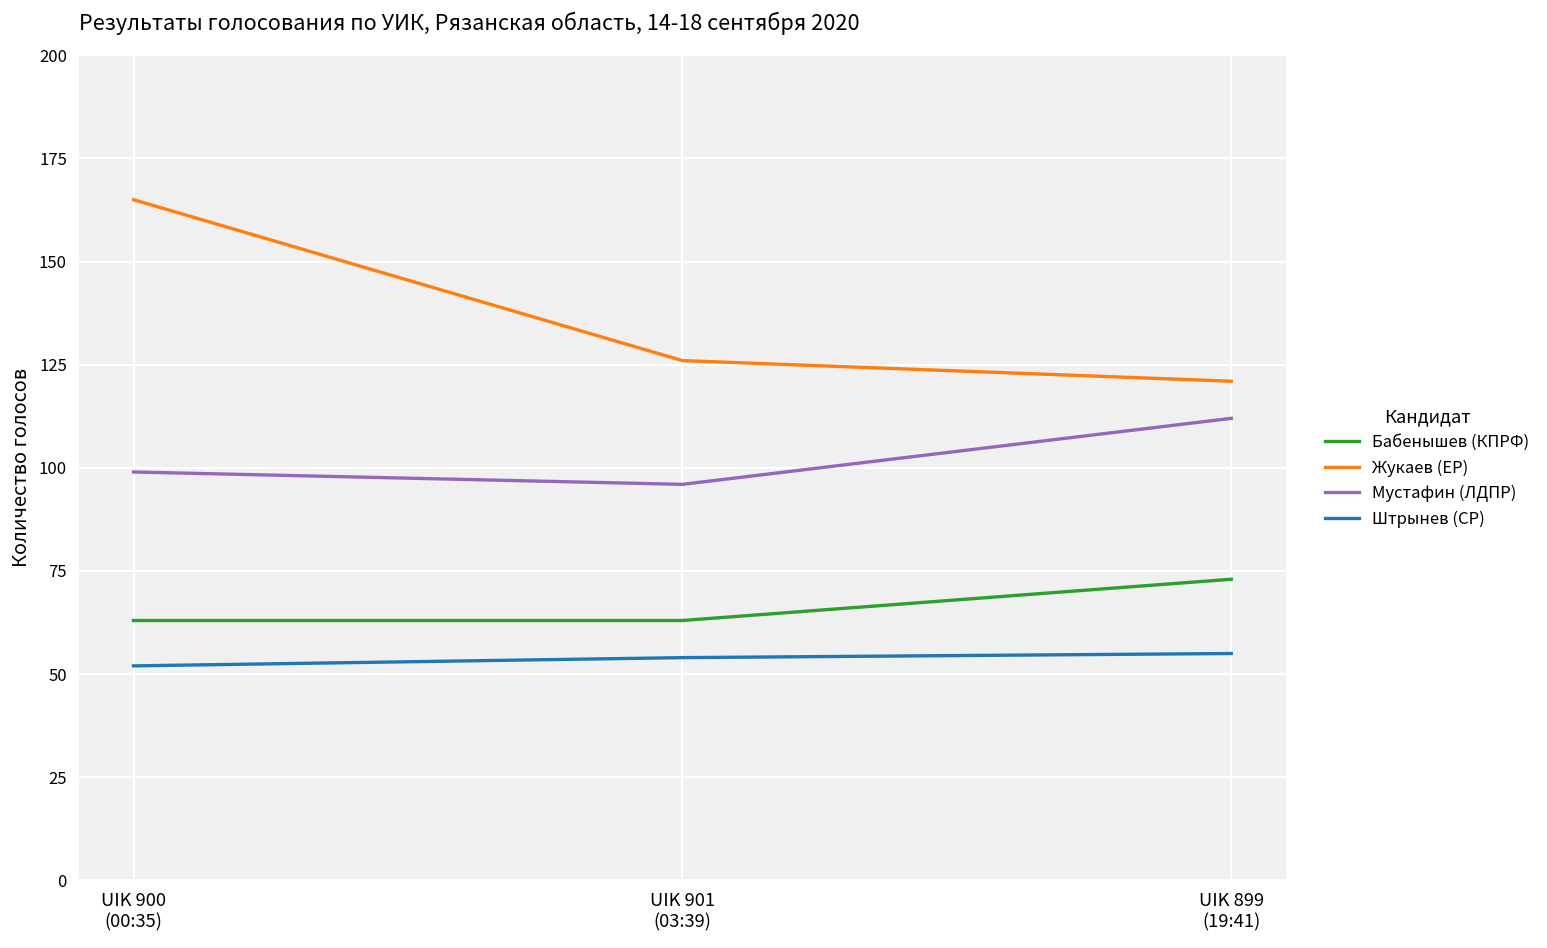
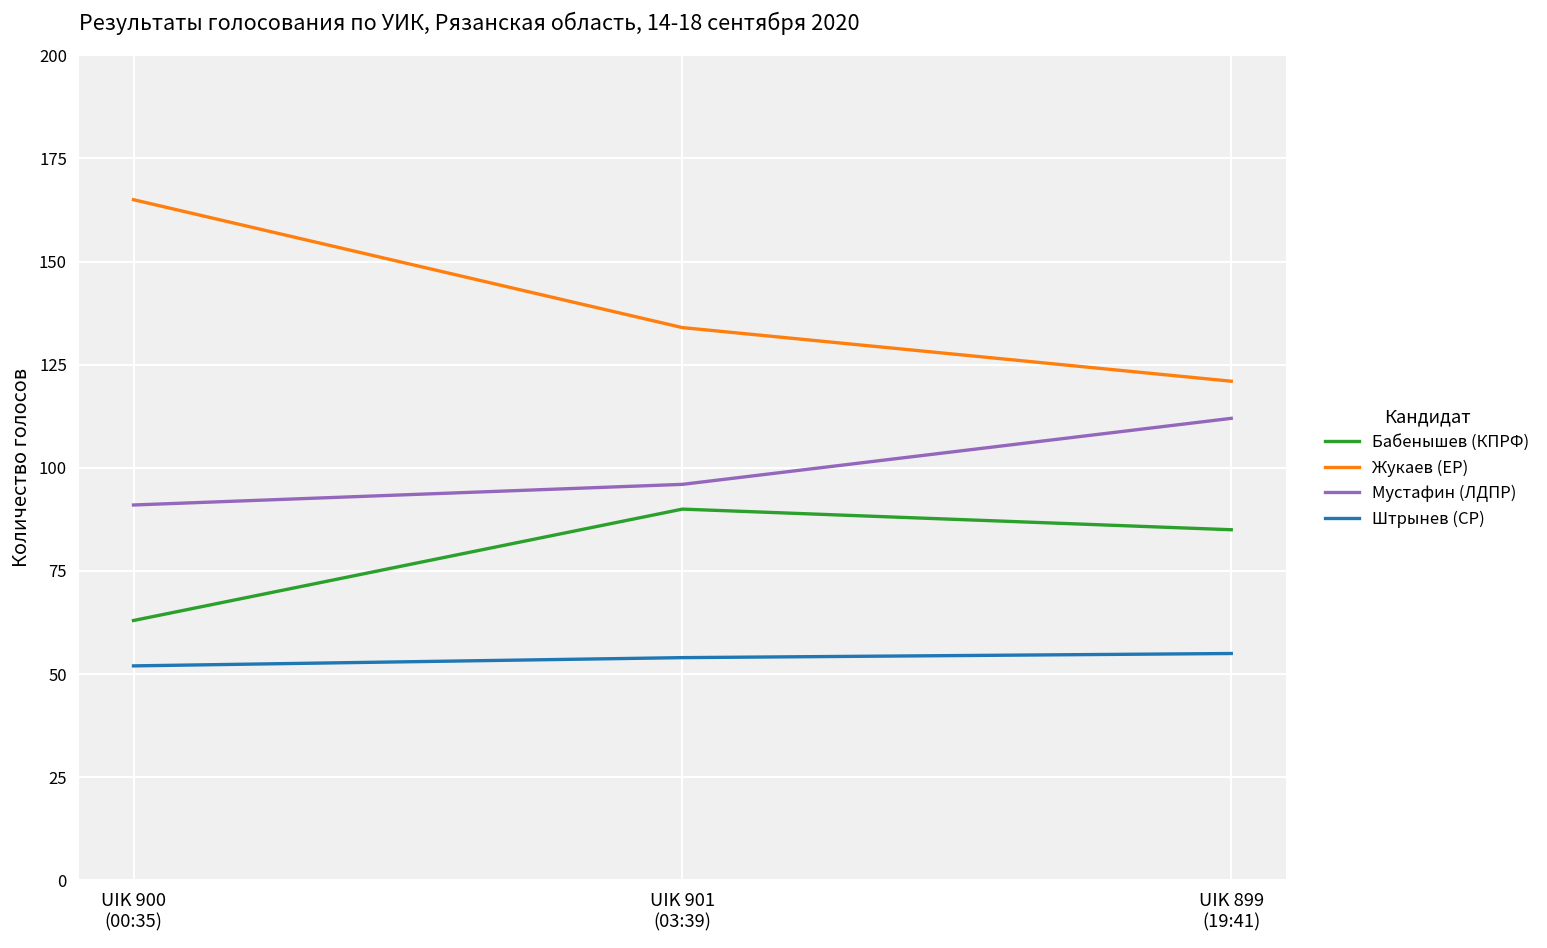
Мустафин (ЛДПР), UIK 900 (00:35): 99 -> 91
Бабенышев (КПРФ), UIK 901 (03:39): 63 -> 90
Жукаев (ЕР), UIK 901 (03:39): 126 -> 134
Бабенышев (КПРФ), UIK 899 (19:41): 73 -> 85
